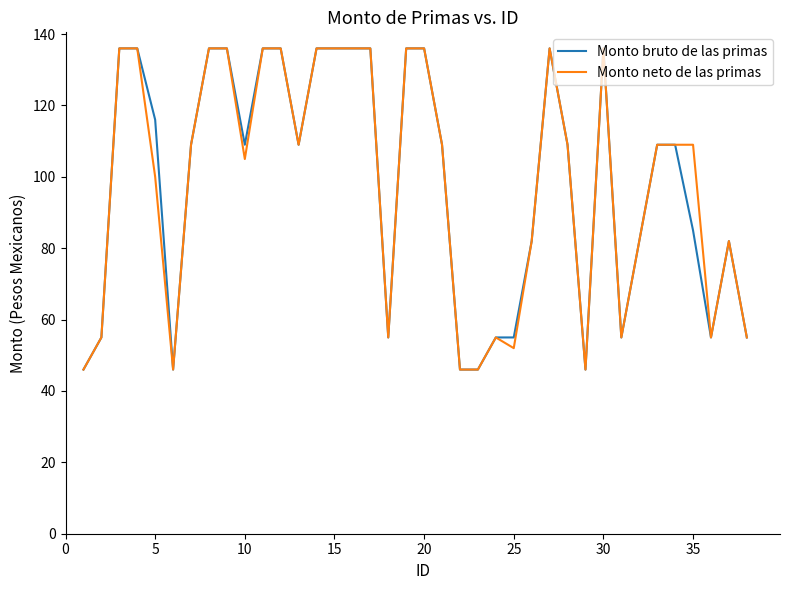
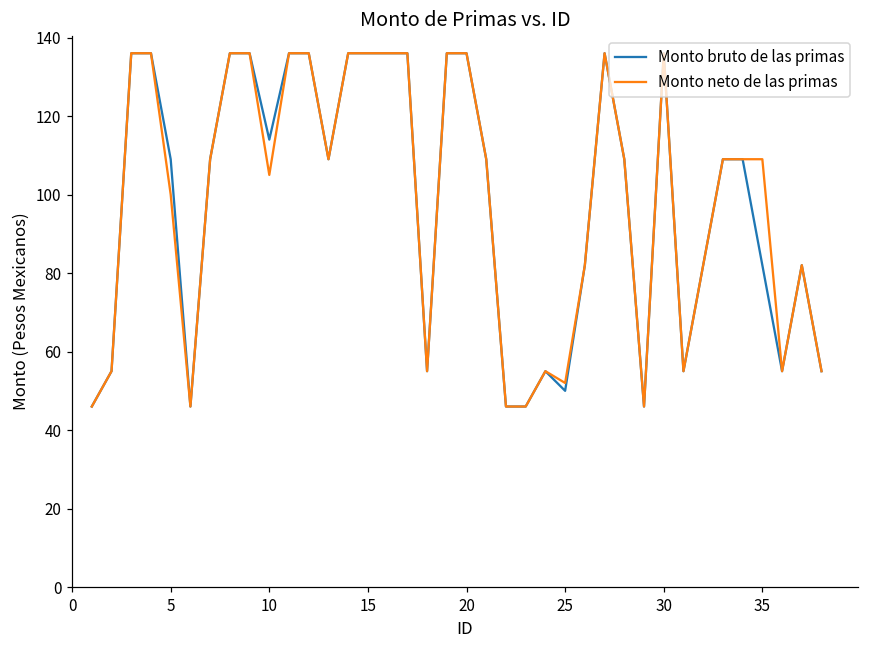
Monto bruto de las primas, 5: 116 -> 109
Monto bruto de las primas, 10: 109 -> 114
Monto bruto de las primas, 25: 55 -> 50
Monto bruto de las primas, 35: 85 -> 82
